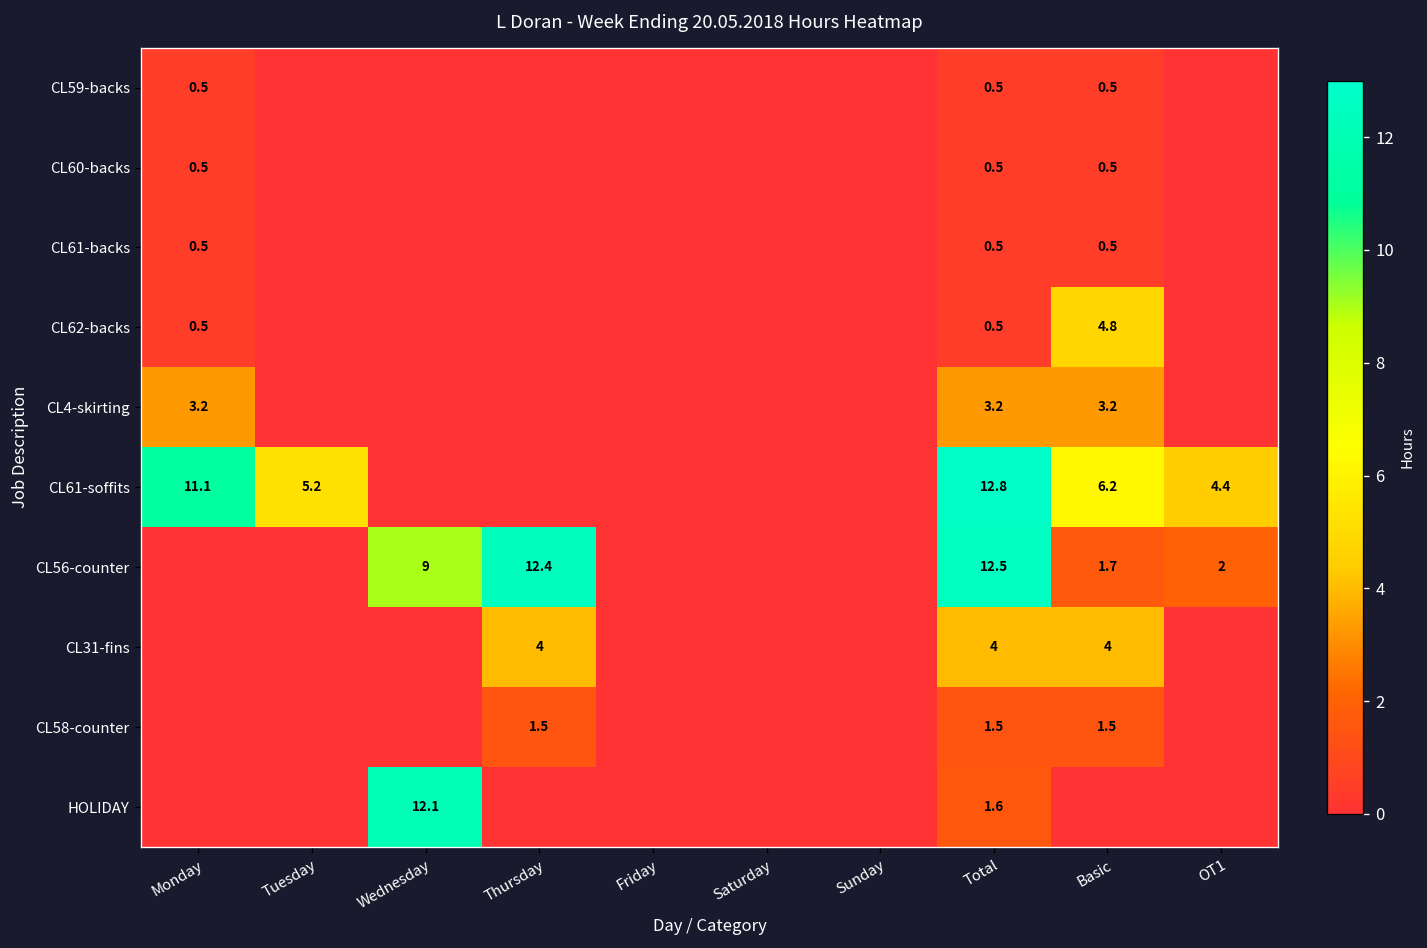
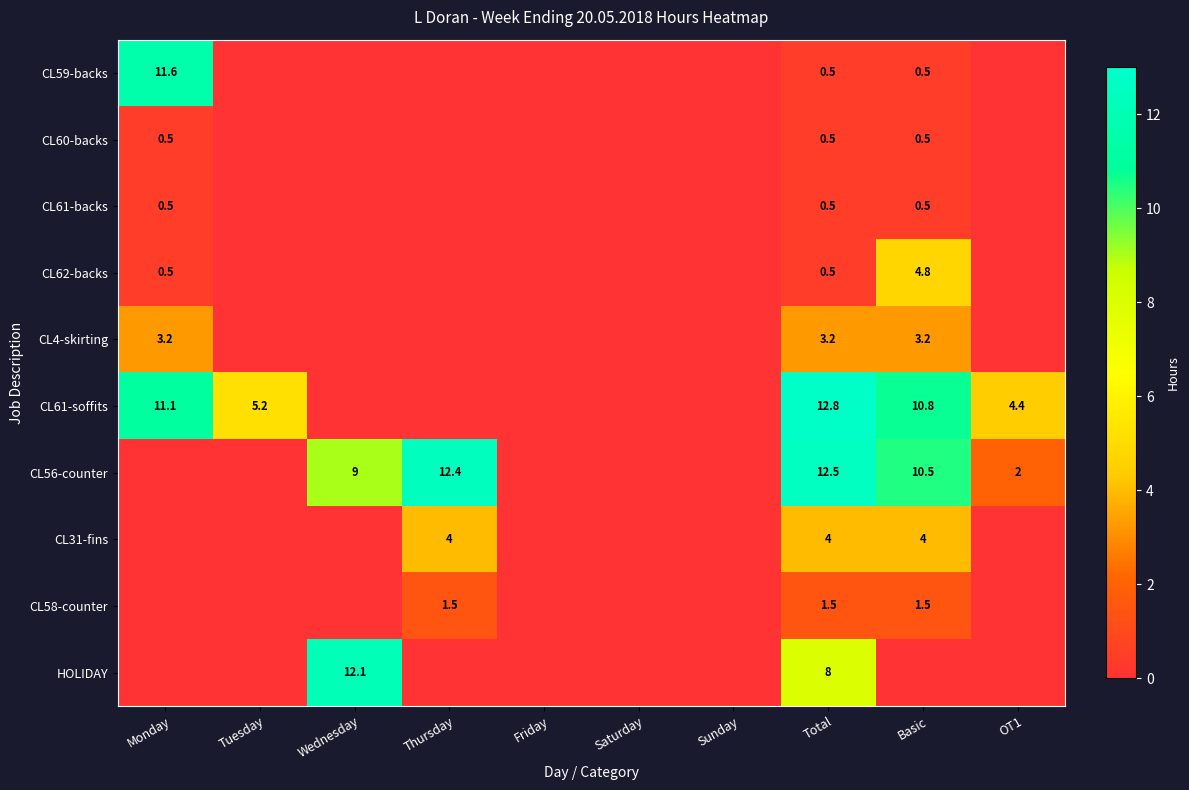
CL59-backs, Monday: 0.5 -> 11.6
CL61-soffits, Basic: 6.2 -> 10.8
CL56-counter, Basic: 1.7 -> 10.5
HOLIDAY, Total: 1.6 -> 8
